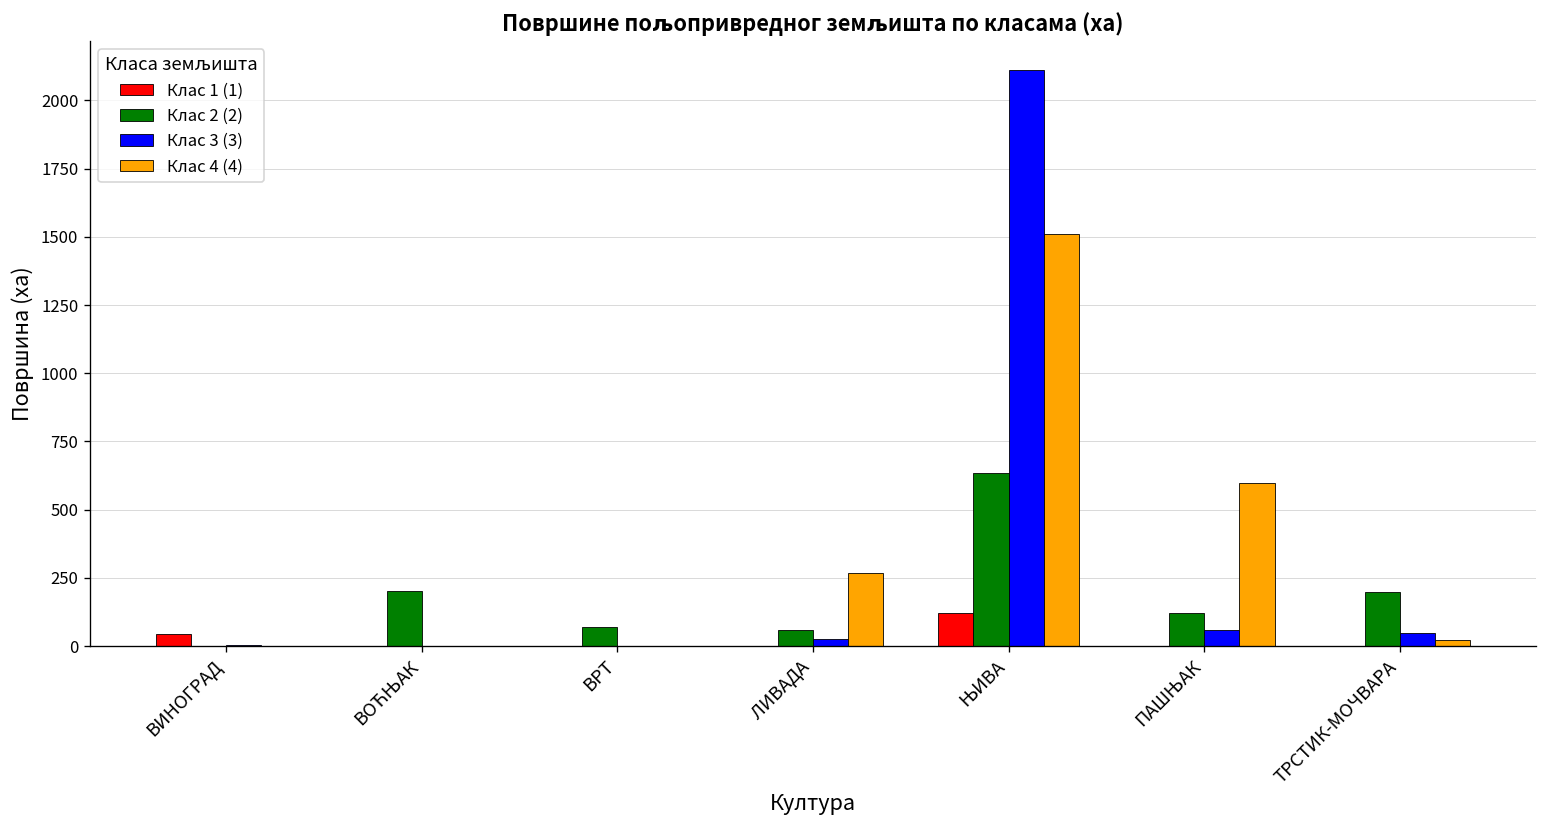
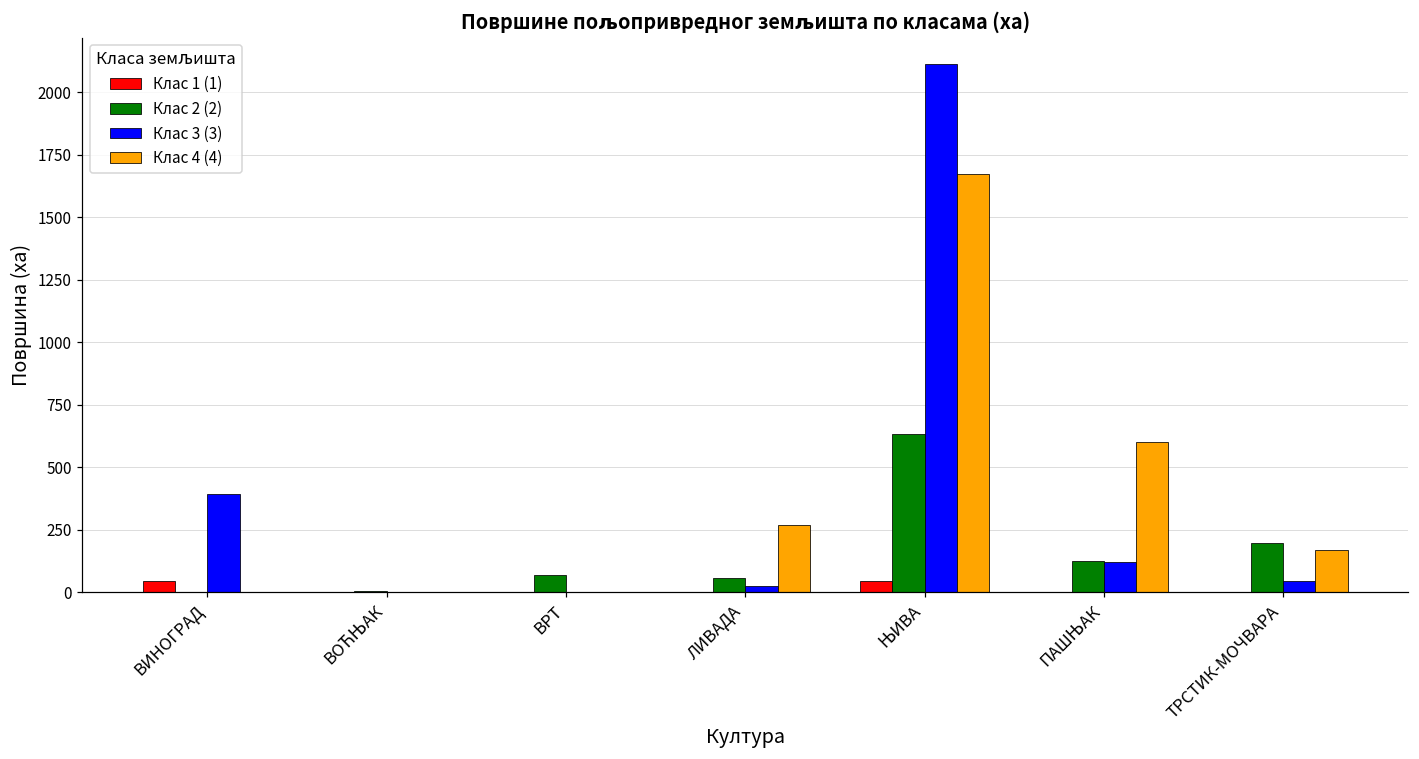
Клас 3 (3), ВИНОГРАД: 0 -> 390
Клас 2 (2), ВОЋЊАК: 200 -> 0
Клас 1 (1), ЊИВА: 120 -> 50
Клас 4 (4), ЊИВА: 1510 -> 1670
Клас 3 (3), ПАШЊАК: 60 -> 120
Клас 4 (4), ТРСТИК-МОЧВАРА: 20 -> 170
